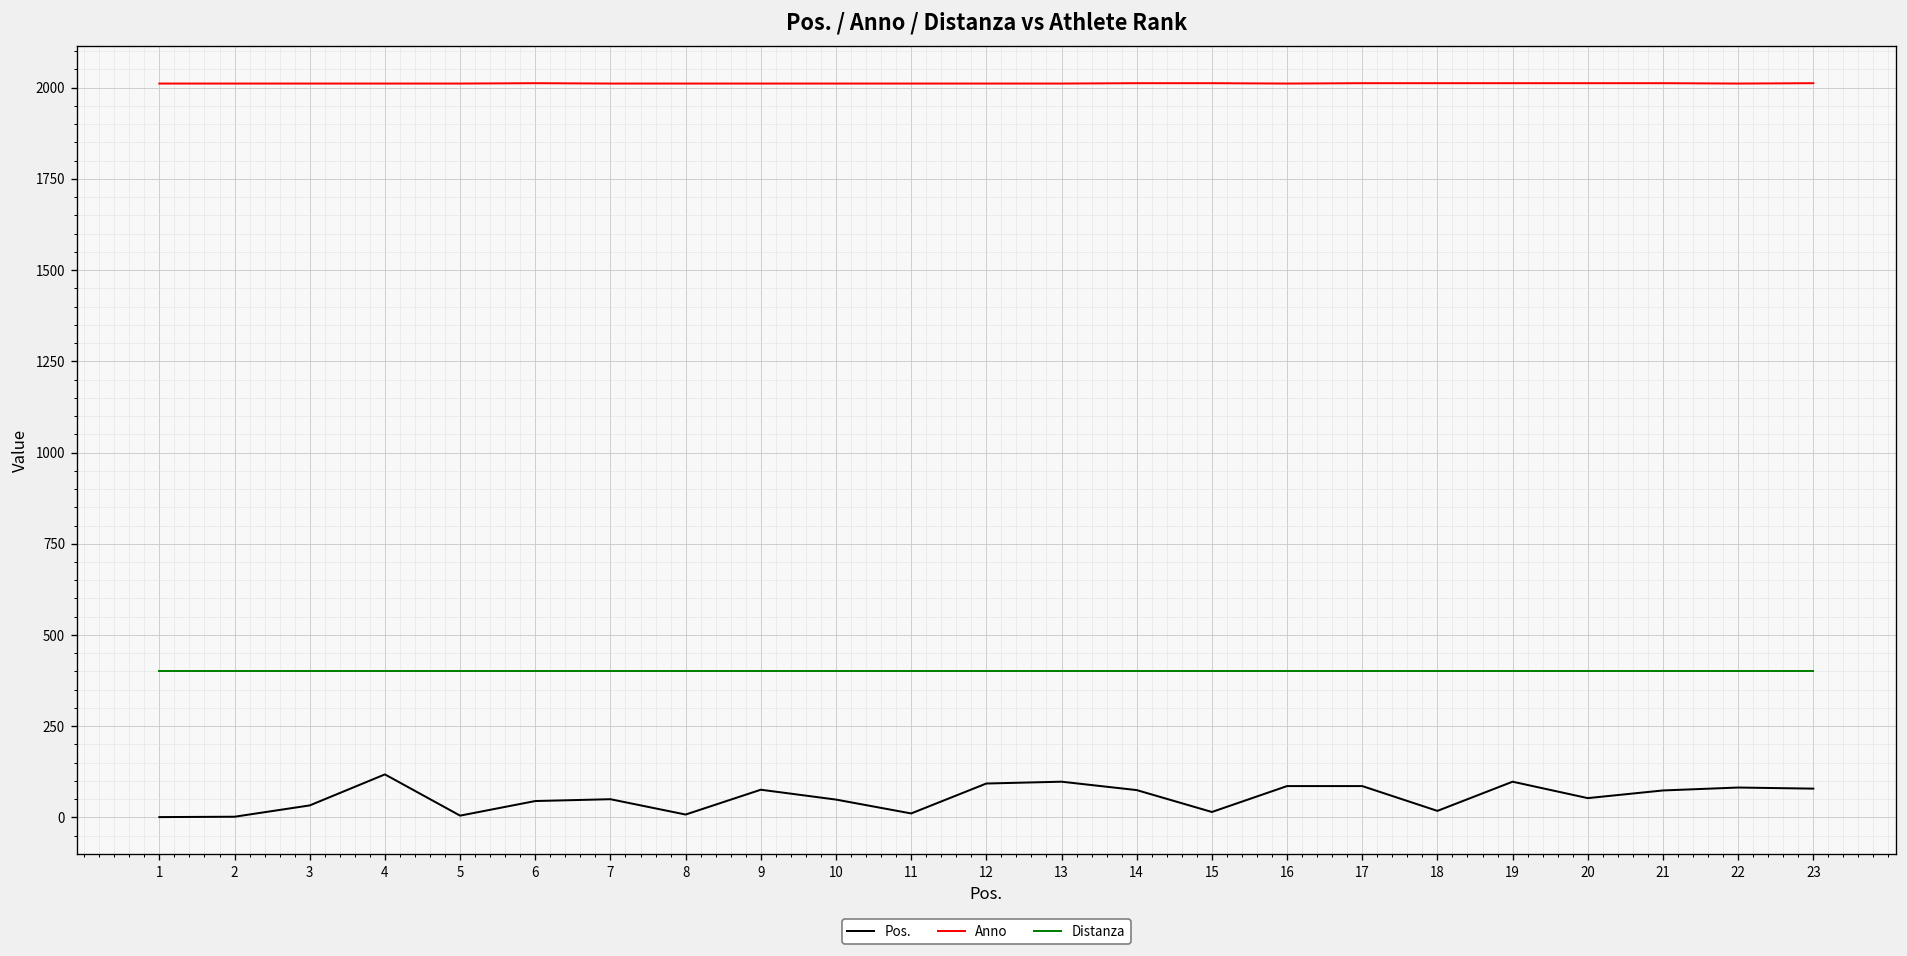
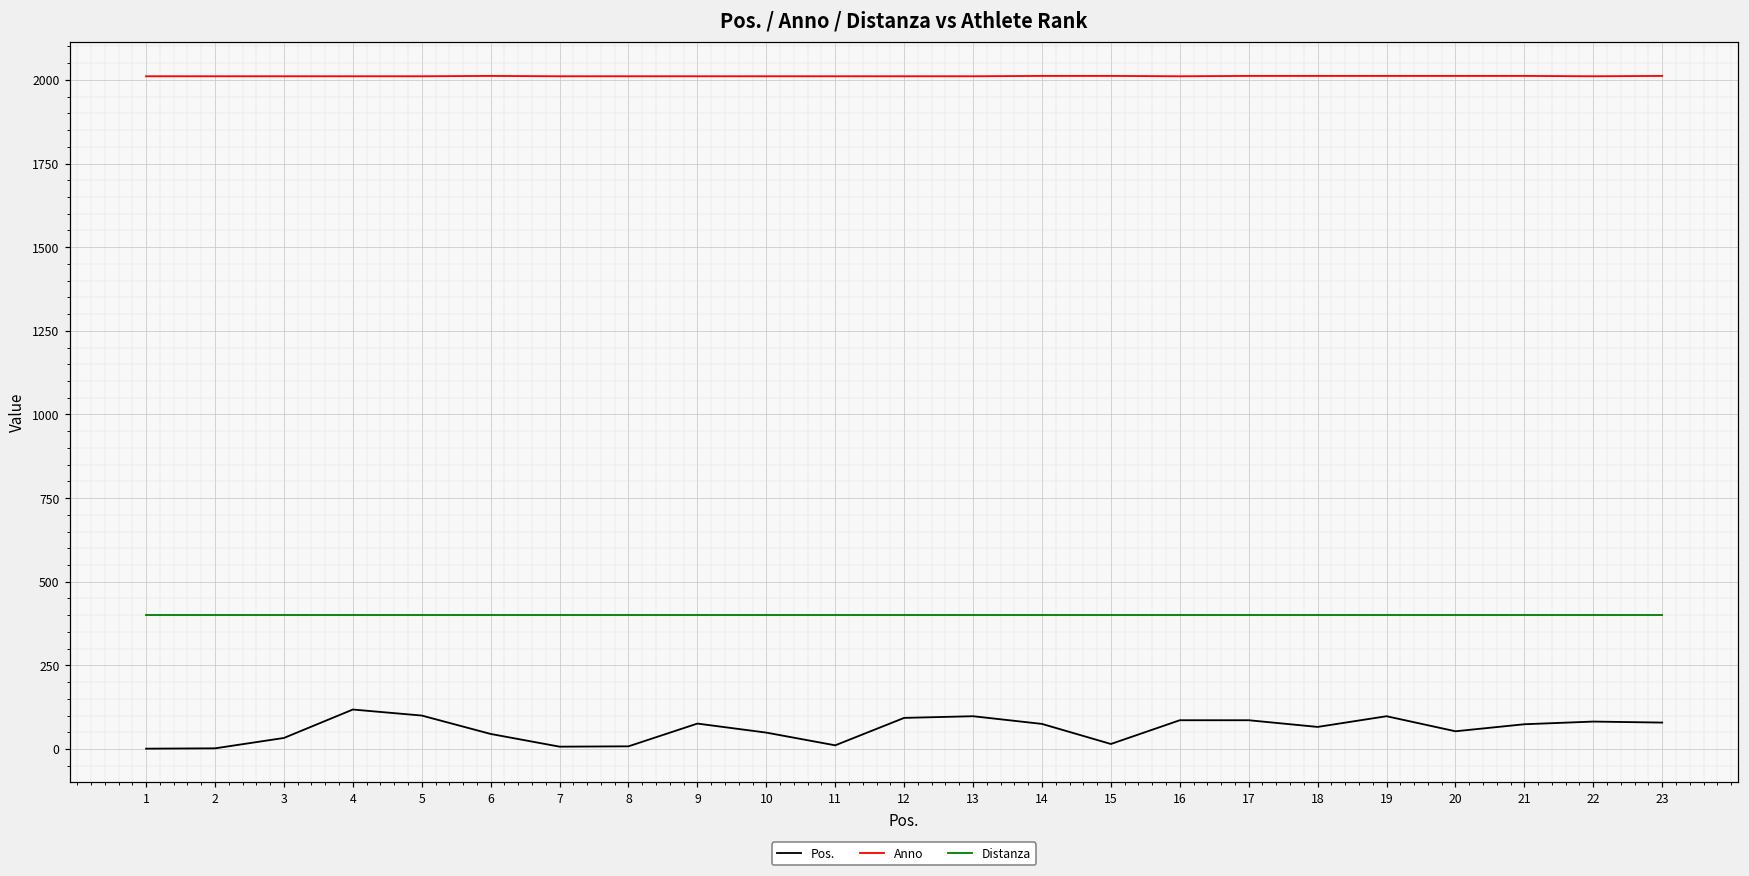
Pos., 5: 10 -> 100
Pos., 7: 50 -> 10
Pos., 18: 20 -> 70
